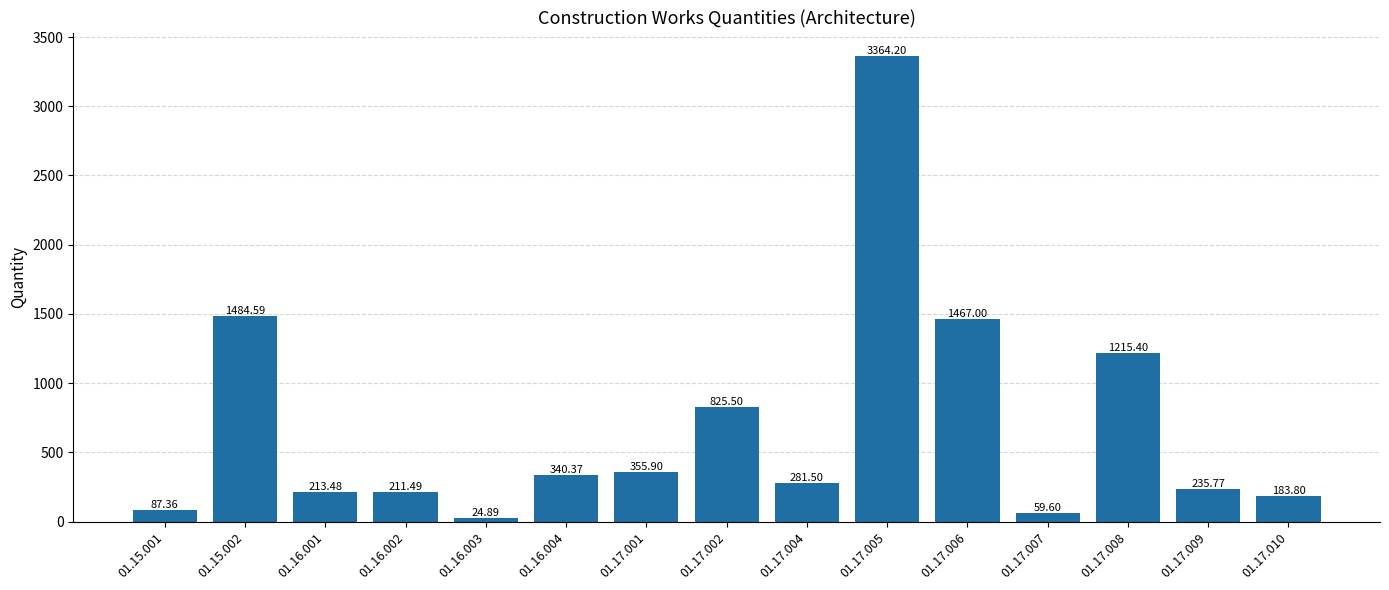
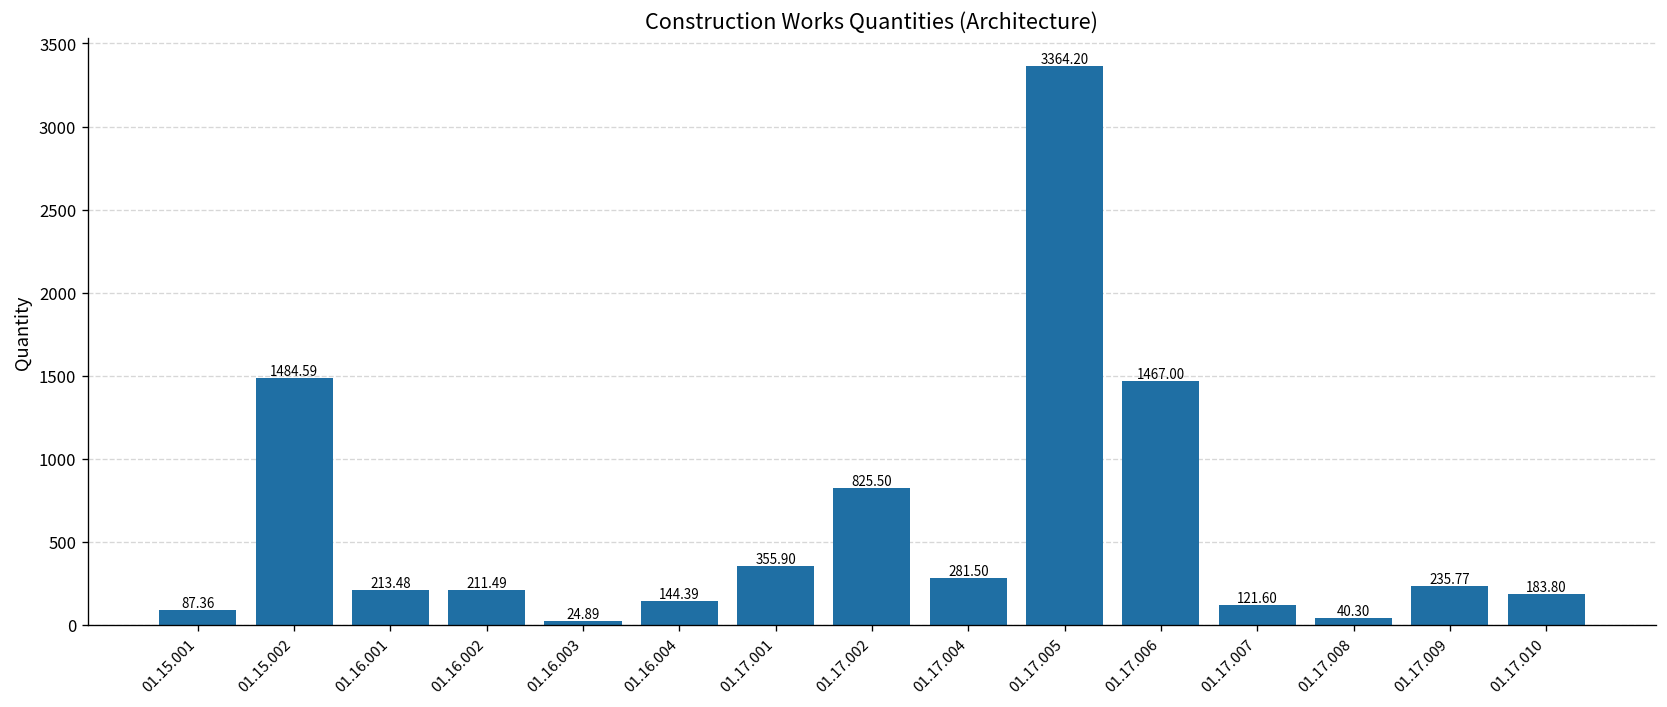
01.16.004: 340.37 -> 144.39
01.17.007: 59.60 -> 121.60
01.17.008: 1215.40 -> 40.30
